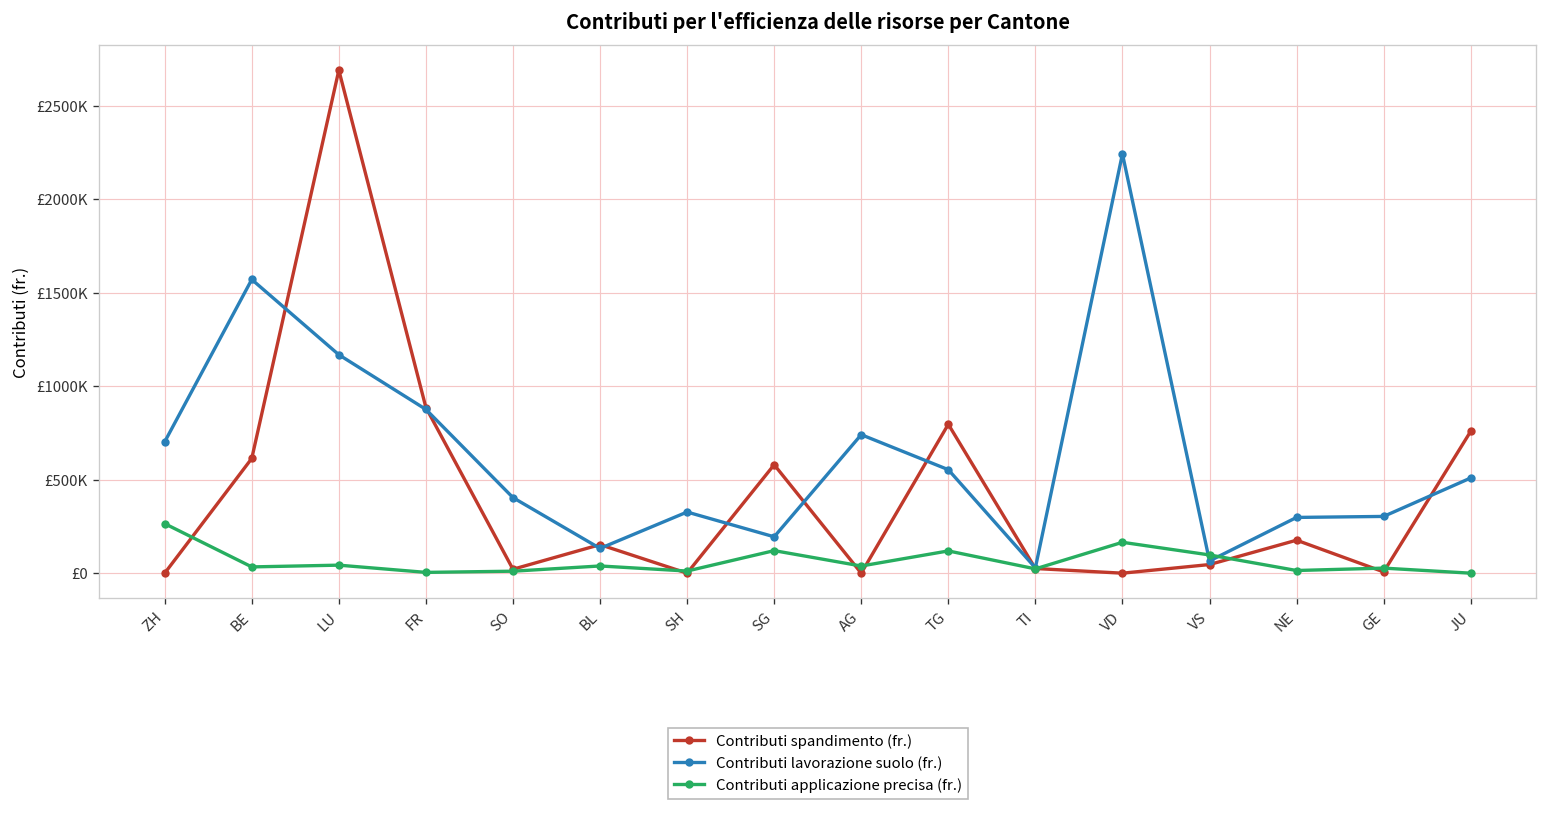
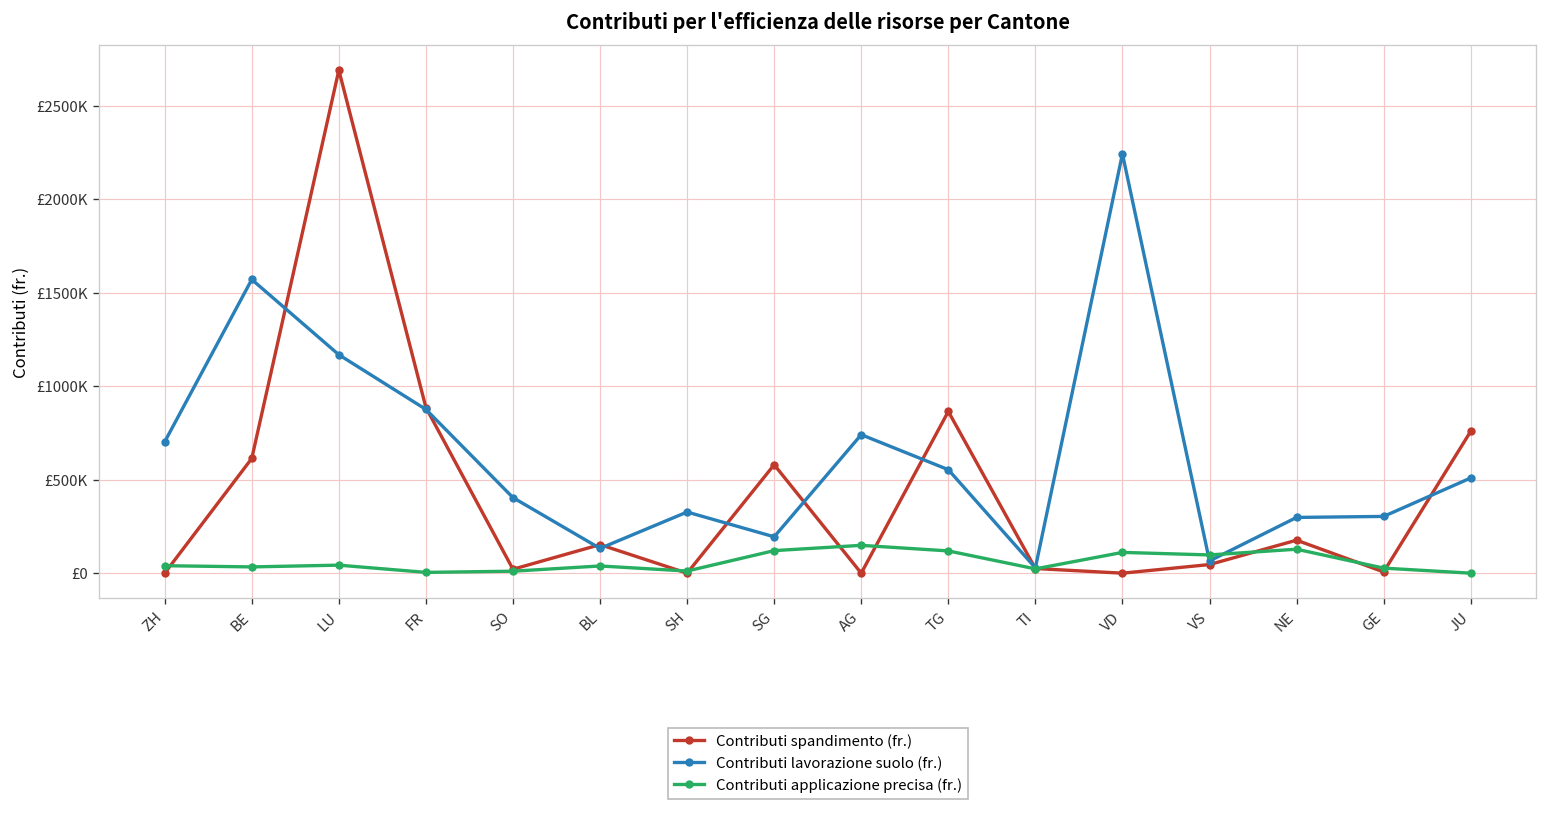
Contributi applicazione precisa (fr.), ZH: £270000 -> £40000
Contributi applicazione precisa (fr.), AG: £40000 -> £150000
Contributi spandimento (fr.), TG: £800000 -> £870000
Contributi applicazione precisa (fr.), VD: £170000 -> £110000
Contributi applicazione precisa (fr.), NE: £10000 -> £130000
